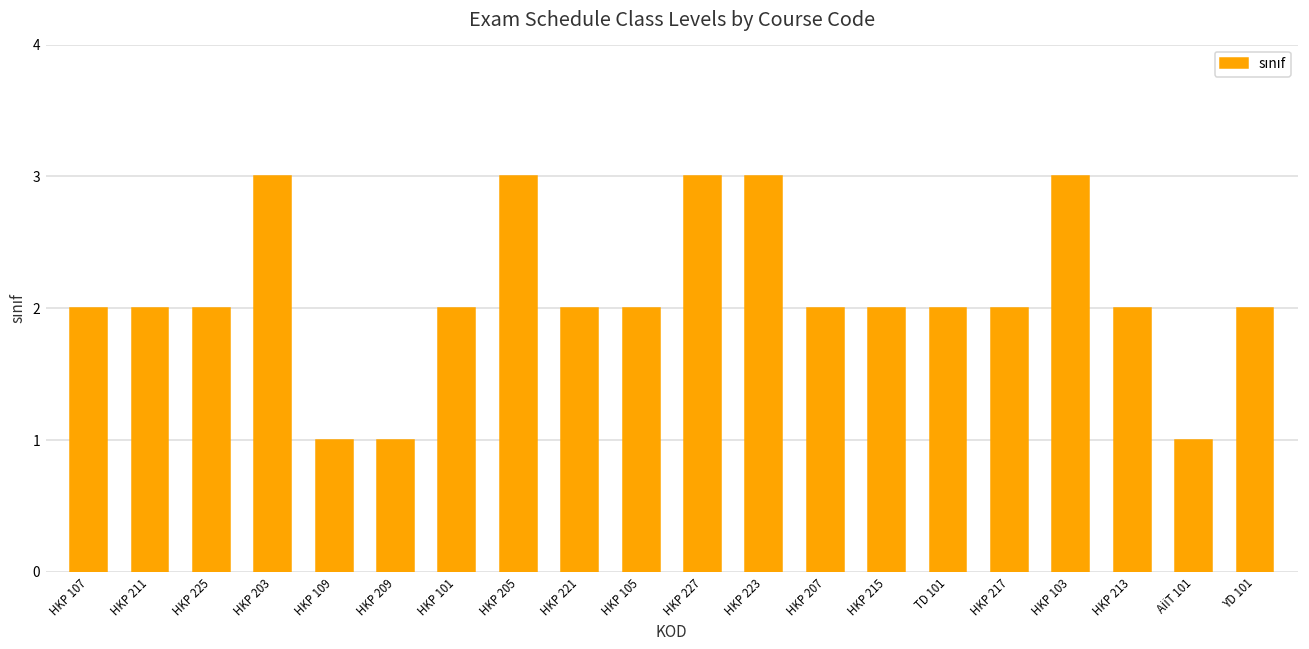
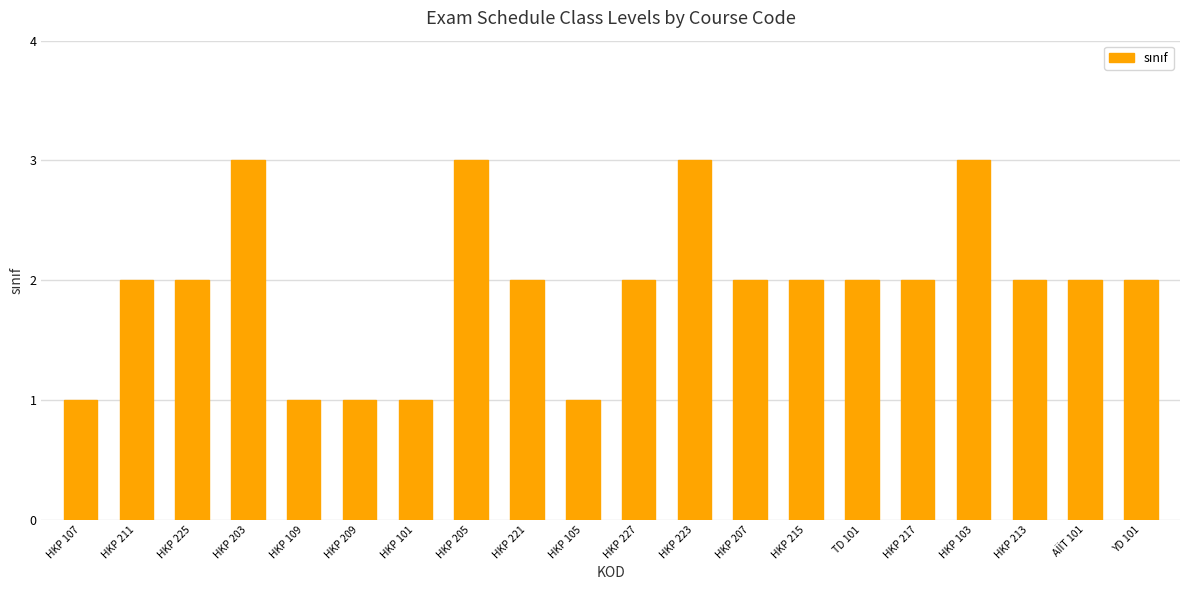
HKP 107: 2 -> 1
HKP 101: 2 -> 1
HKP 105: 2 -> 1
HKP 227: 3 -> 2
AİİT 101: 1 -> 2
